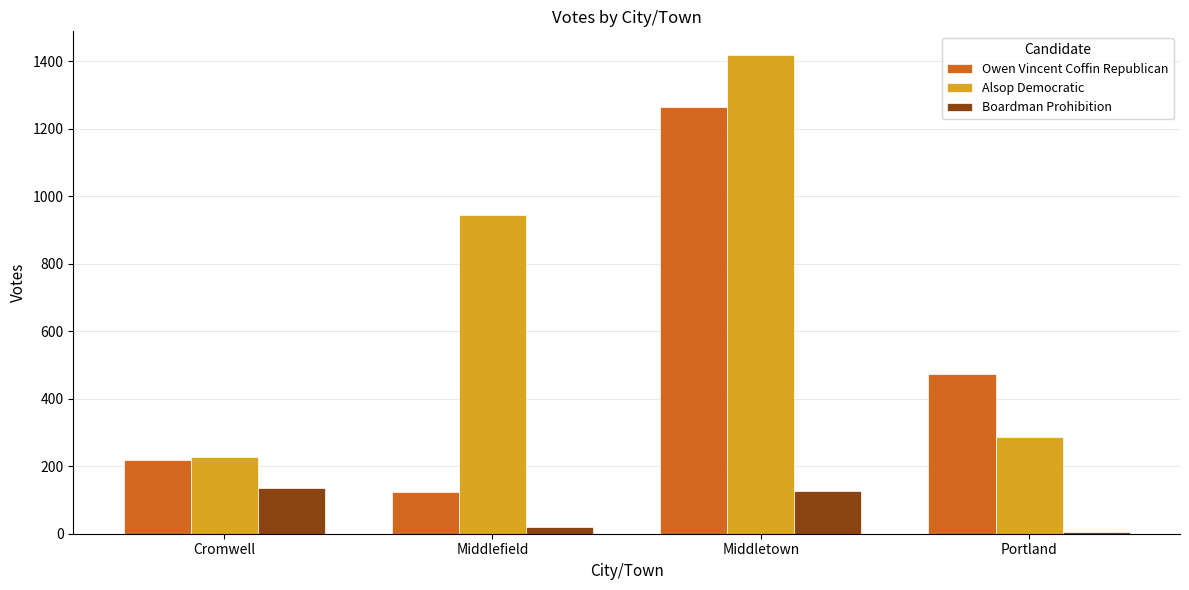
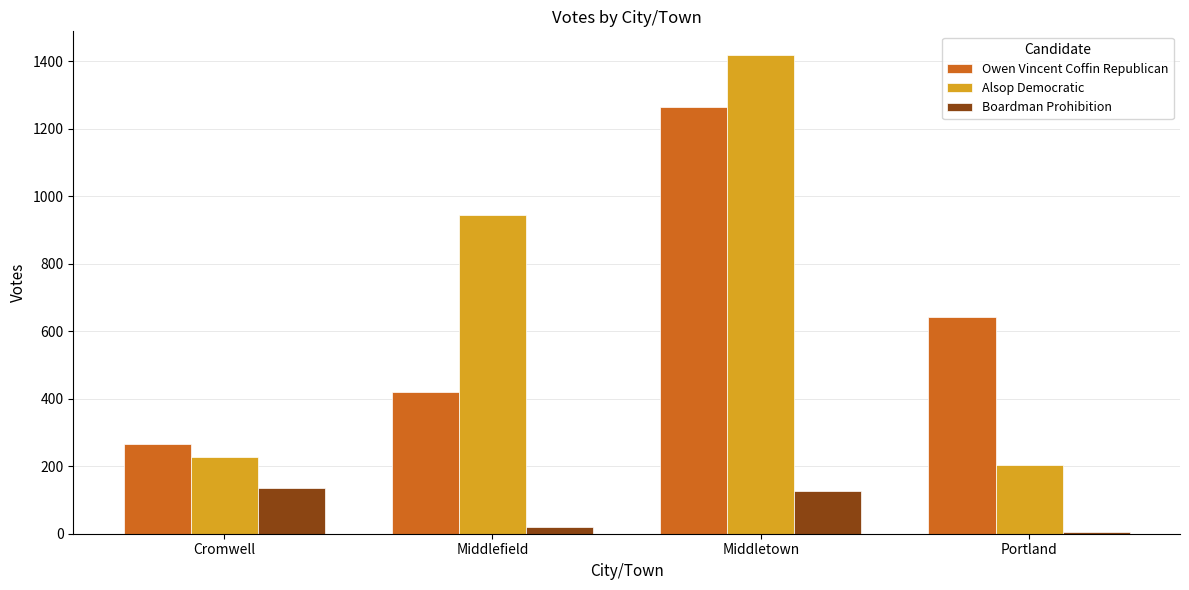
Owen Vincent Coffin Republican, Cromwell: 220 -> 270
Owen Vincent Coffin Republican, Middlefield: 130 -> 420
Owen Vincent Coffin Republican, Portland: 470 -> 640
Alsop Democratic, Portland: 290 -> 200
